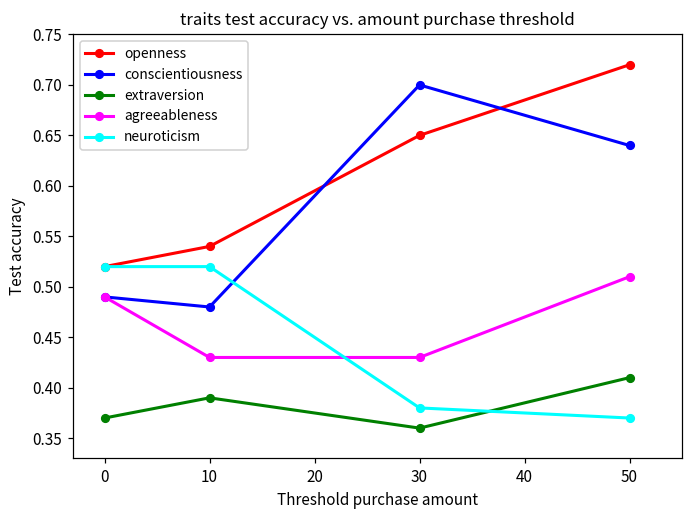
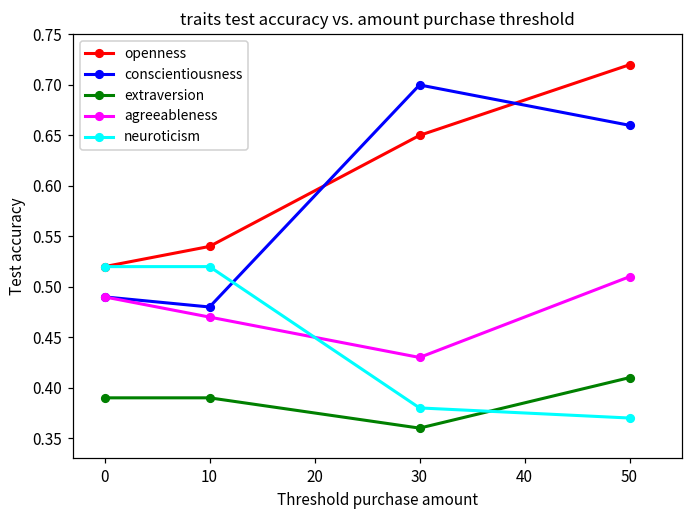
extraversion, 0: 0.37 -> 0.39
agreeableness, 10: 0.43 -> 0.47
conscientiousness, 50: 0.64 -> 0.66
